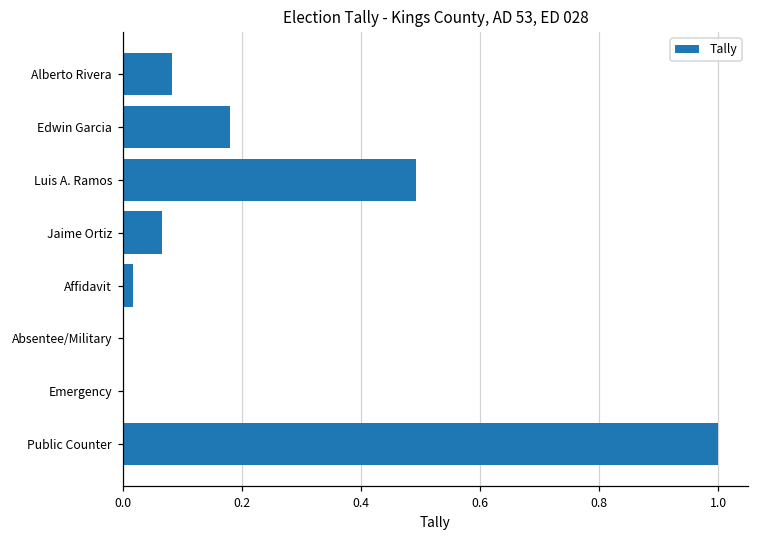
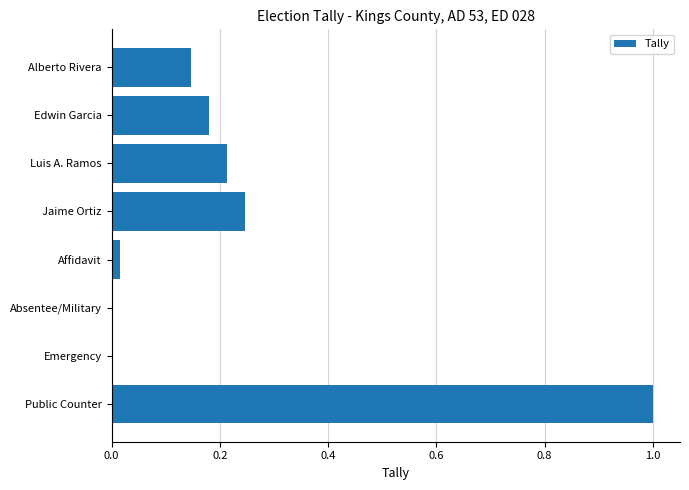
Alberto Rivera: 0.08 -> 0.15
Luis A. Ramos: 0.49 -> 0.21
Jaime Ortiz: 0.07 -> 0.25
